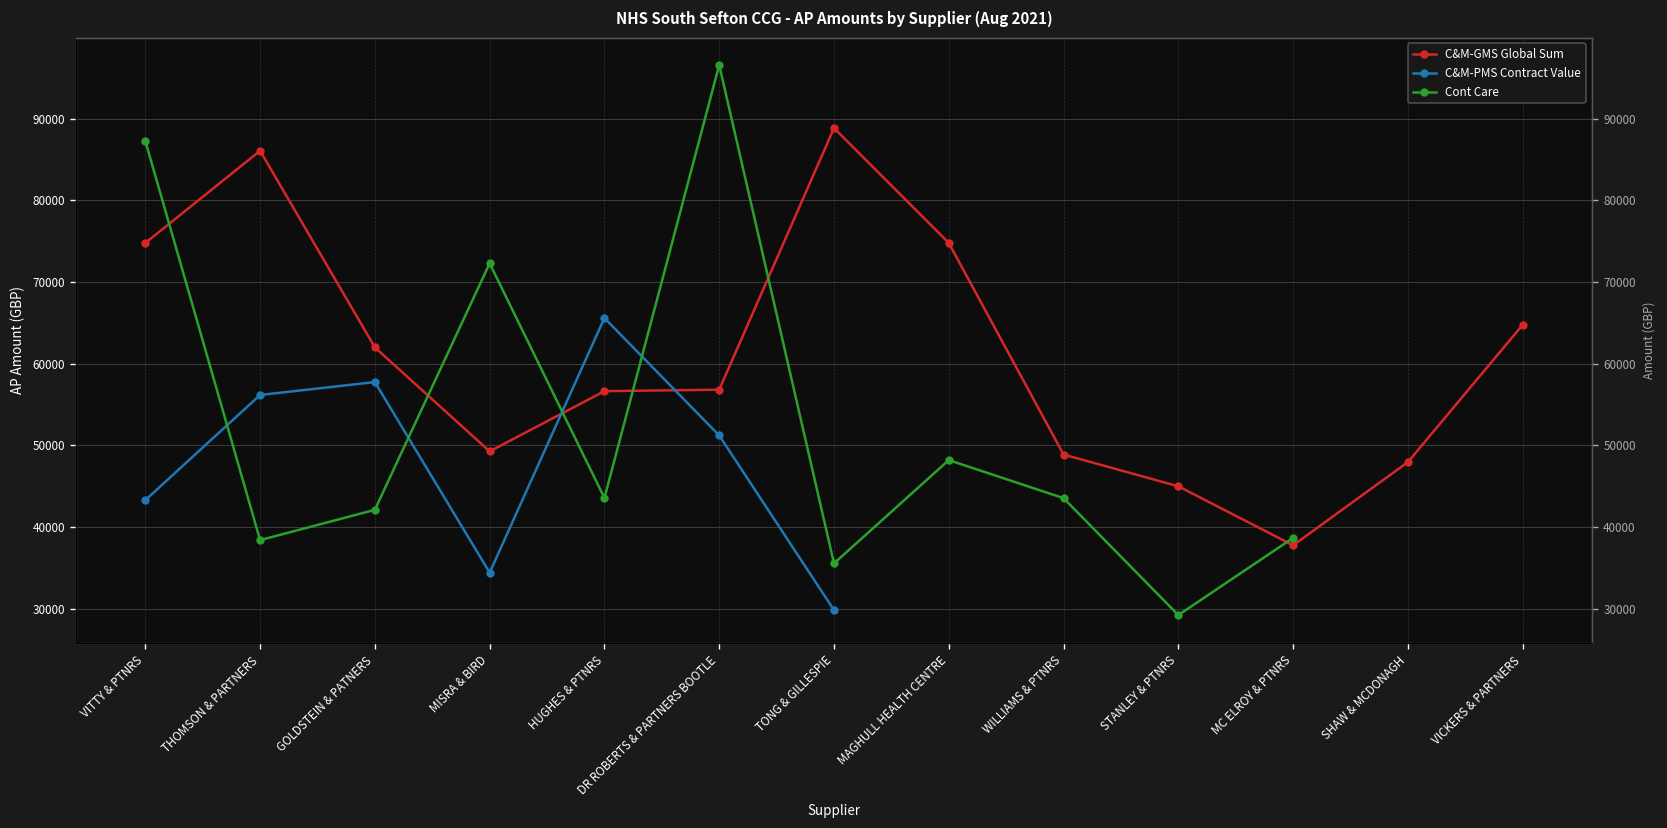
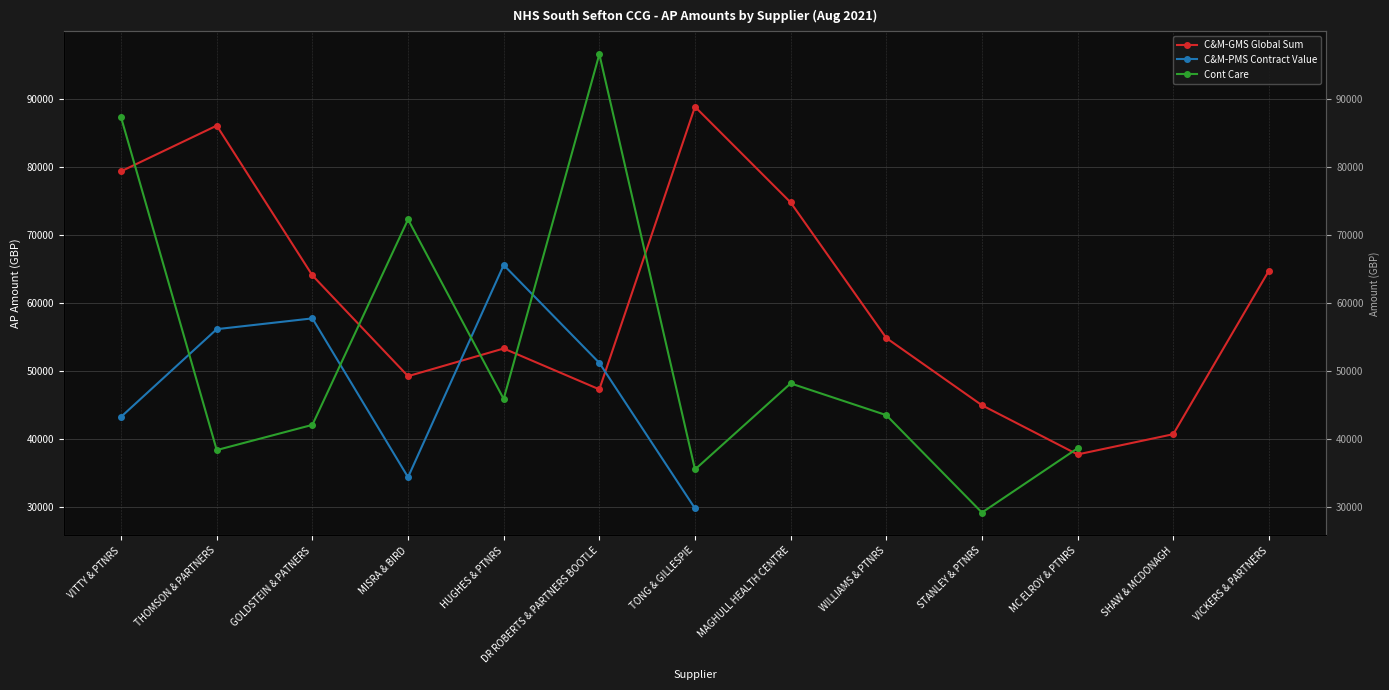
C&M-GMS Global Sum, VITTY & PTNRS: 75000 -> 79000
C&M-GMS Global Sum, GOLDSTEIN & PATNERS: 62000 -> 64000
C&M-GMS Global Sum, HUGHES & PTNRS: 57000 -> 53000
Cont Care, HUGHES & PTNRS: 44000 -> 46000
C&M-GMS Global Sum, DR ROBERTS & PARTNERS BOOTLE: 57000 -> 47000
C&M-GMS Global Sum, WILLIAMS & PTNRS: 49000 -> 55000
C&M-GMS Global Sum, SHAW & MCDONAGH: 48000 -> 41000
